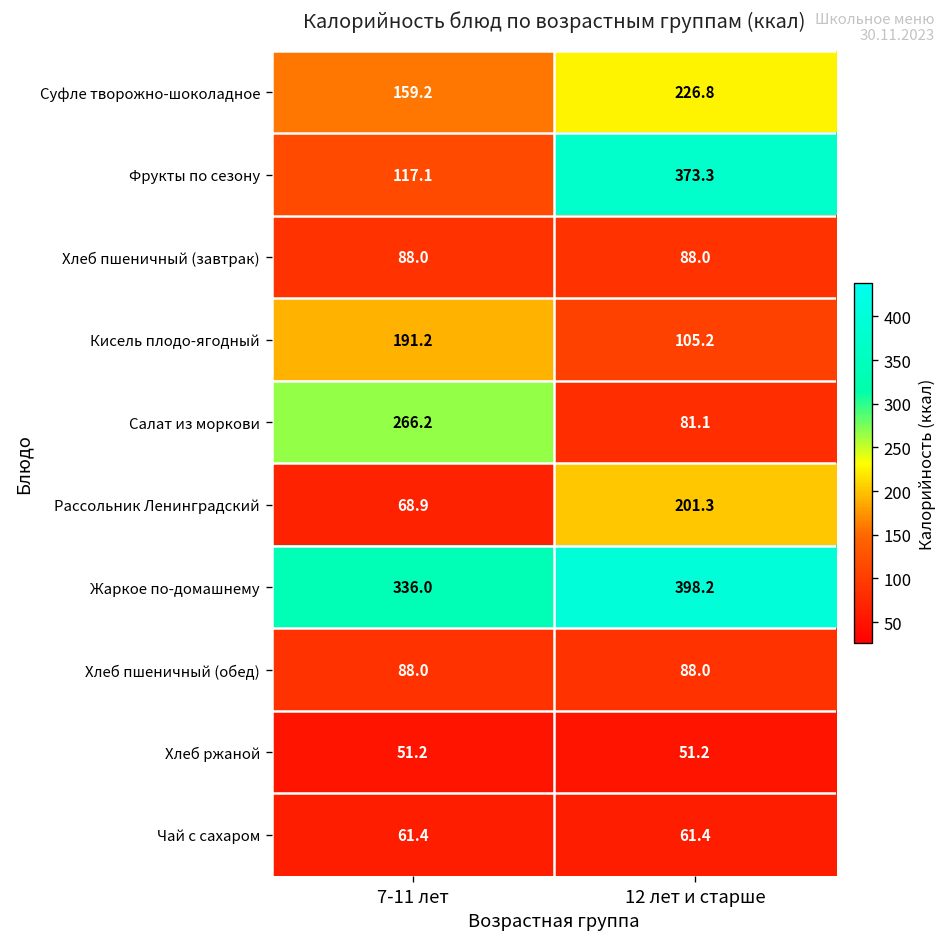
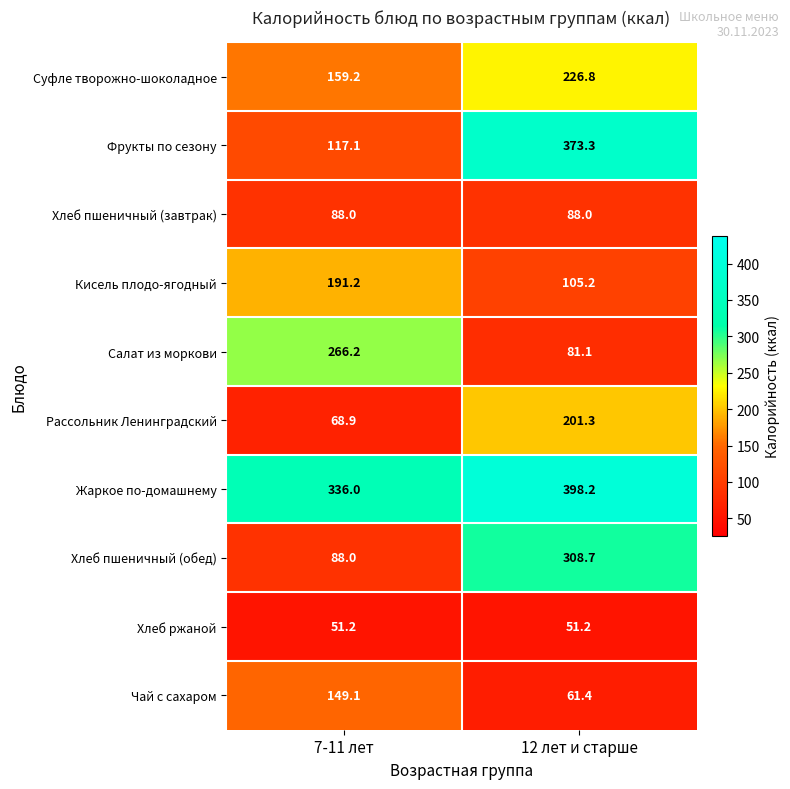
Хлеб пшеничный (обед), 12 лет и старше: 88.0 -> 308.7
Чай с сахаром, 7-11 лет: 61.4 -> 149.1
